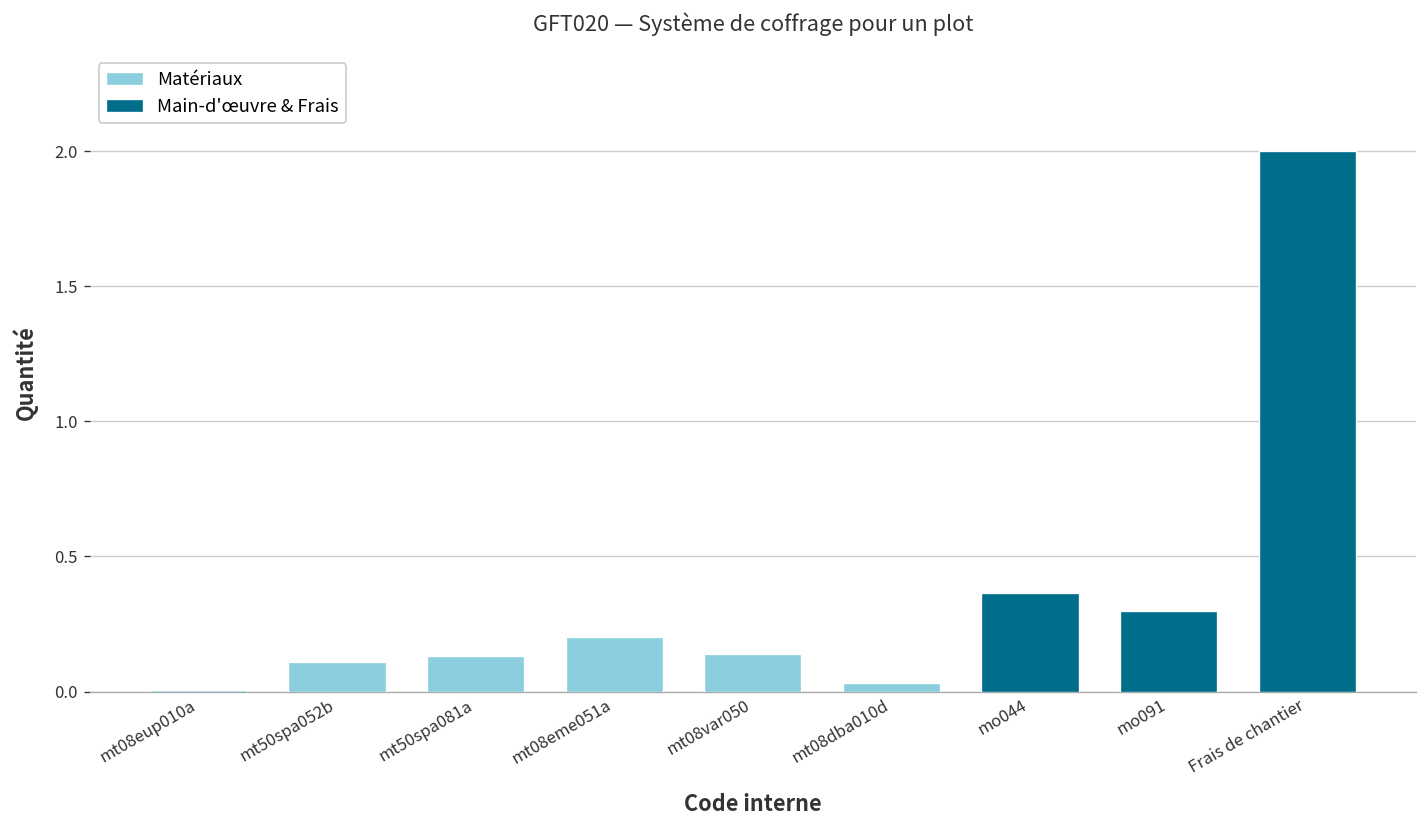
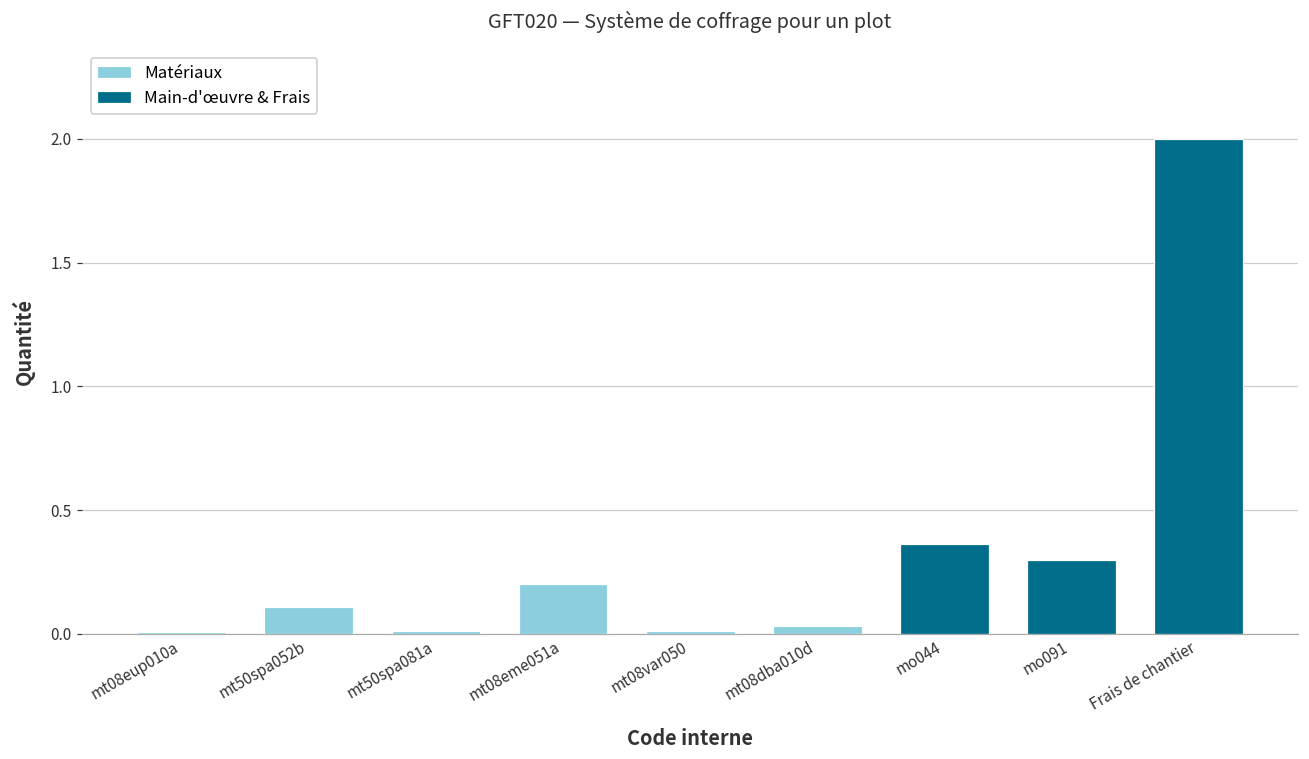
Matériaux, mt50spa081a: 0.13 -> 0.01
Matériaux, mt08var050: 0.14 -> 0.01
